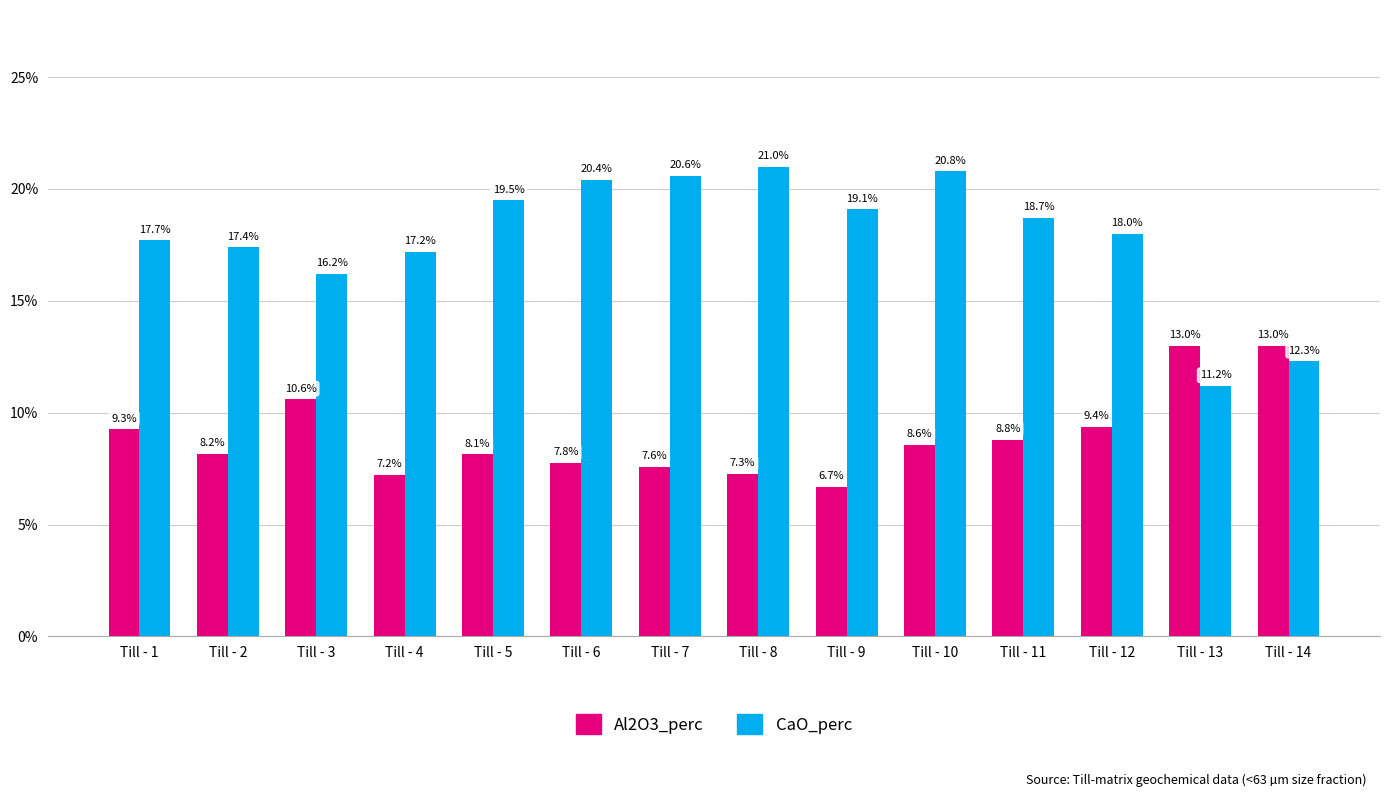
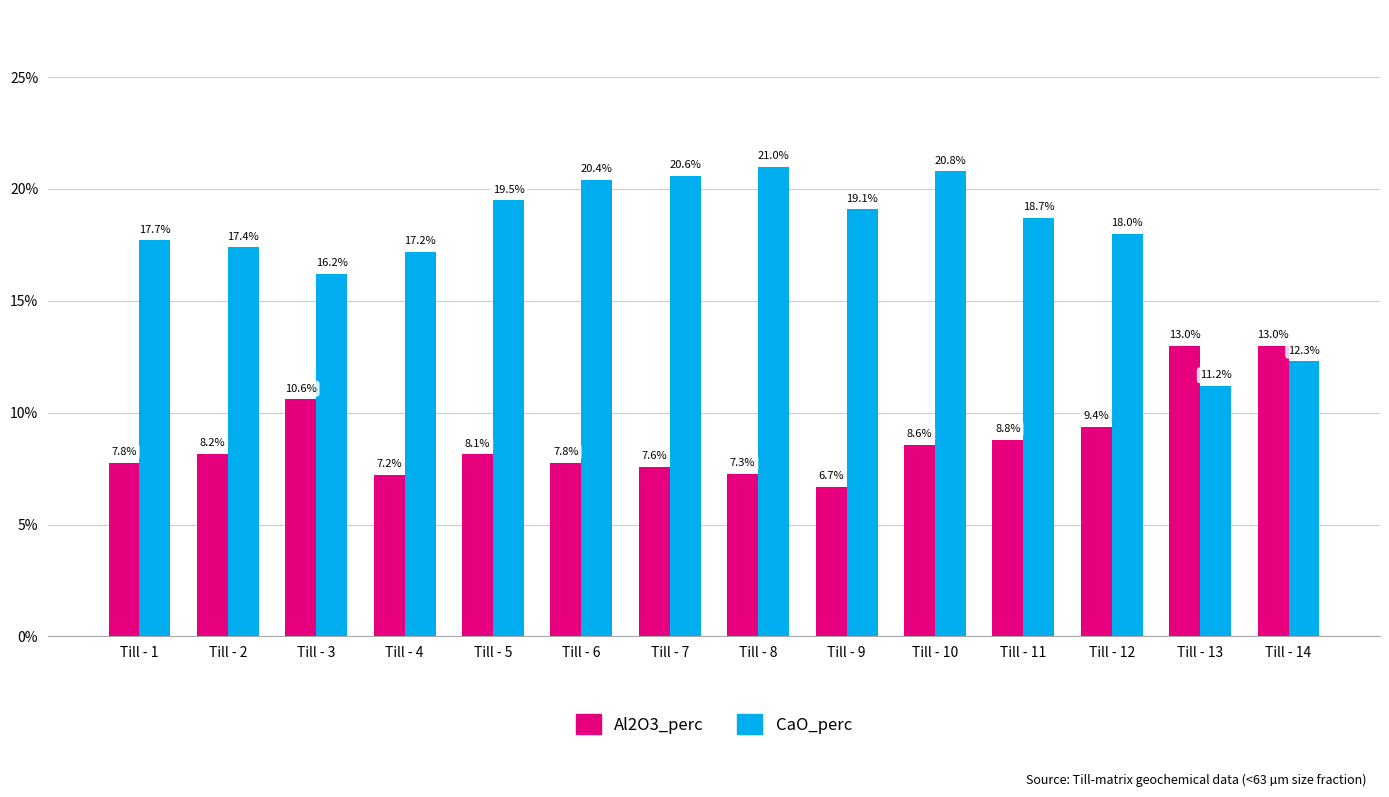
Al2O3_perc, Till - 1: 9.3% -> 7.8%
